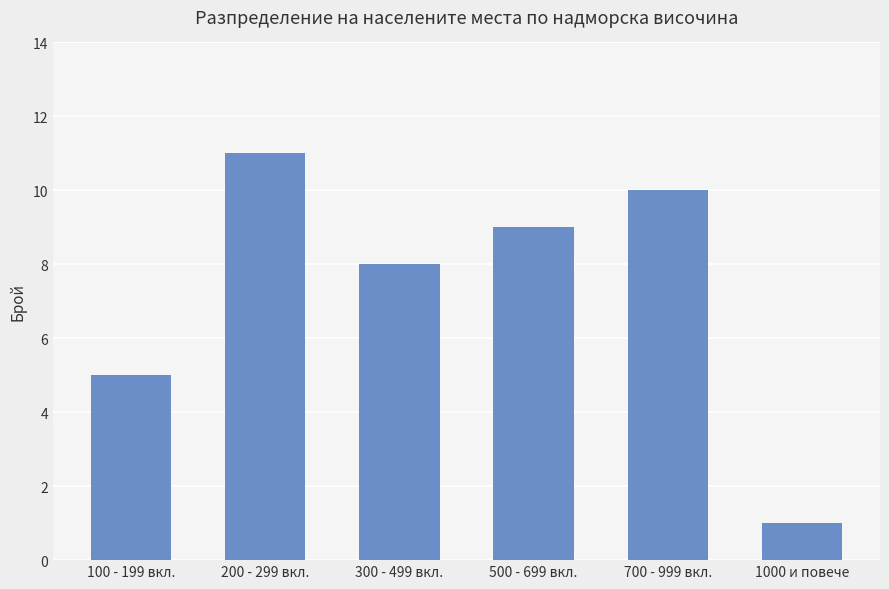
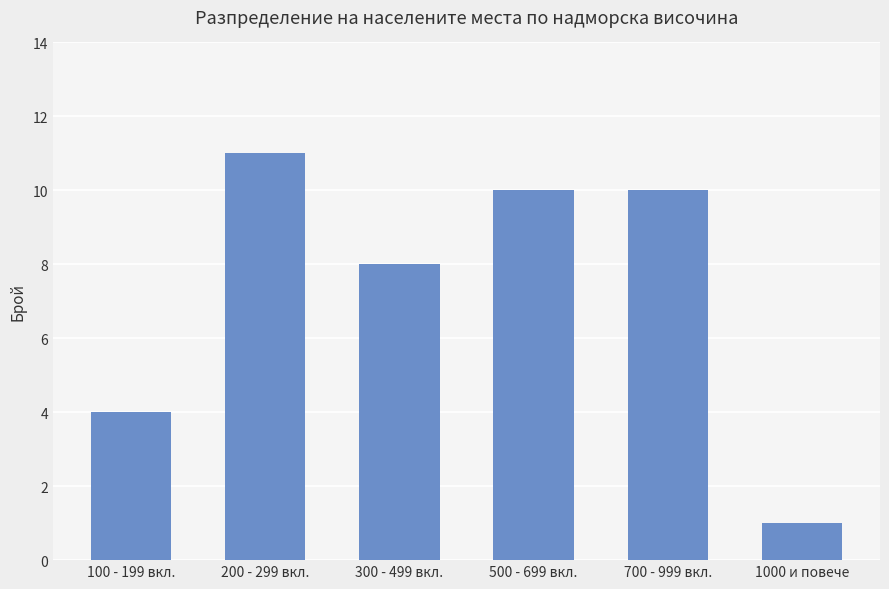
100 - 199 вкл.: 5 -> 4
500 - 699 вкл.: 9 -> 10
